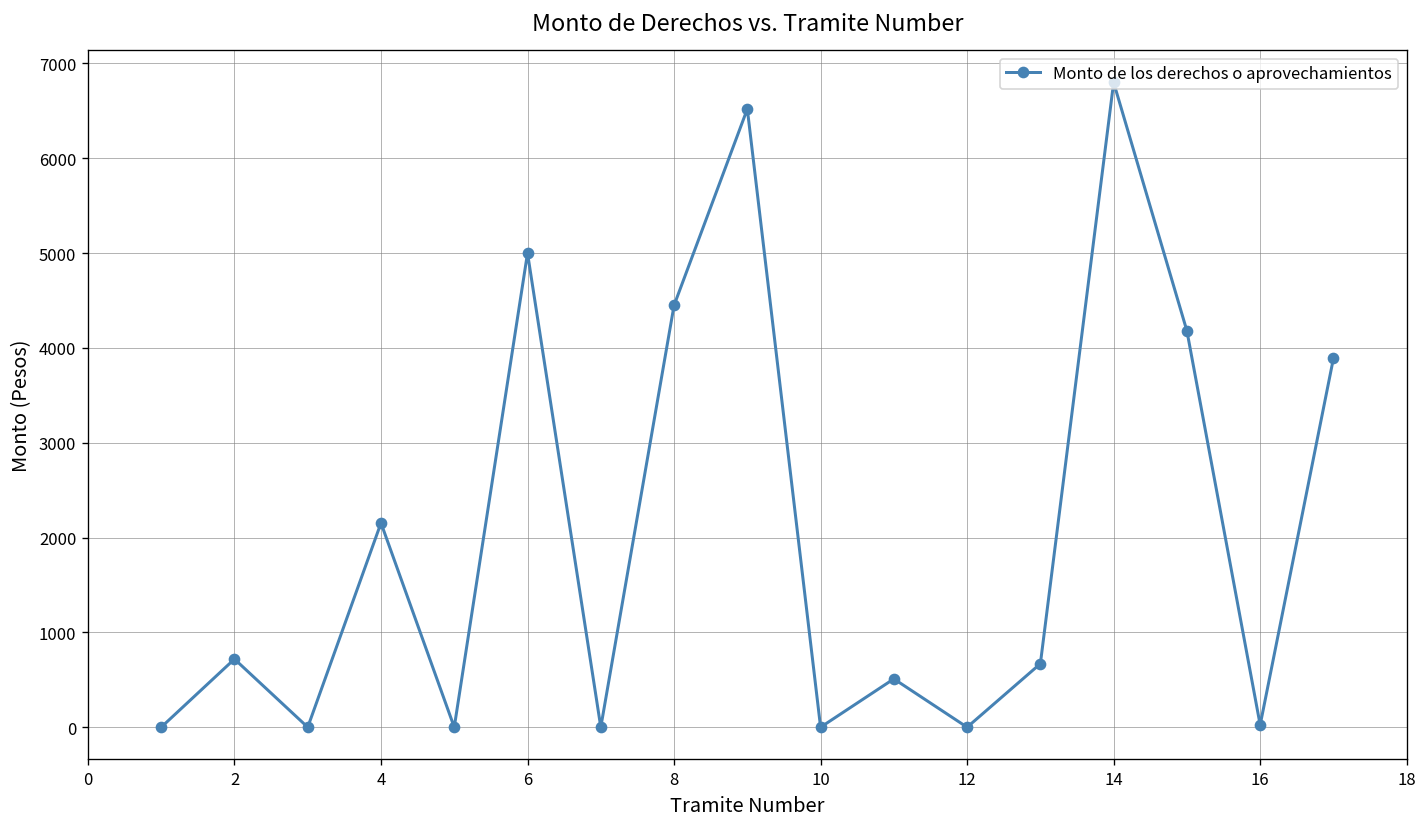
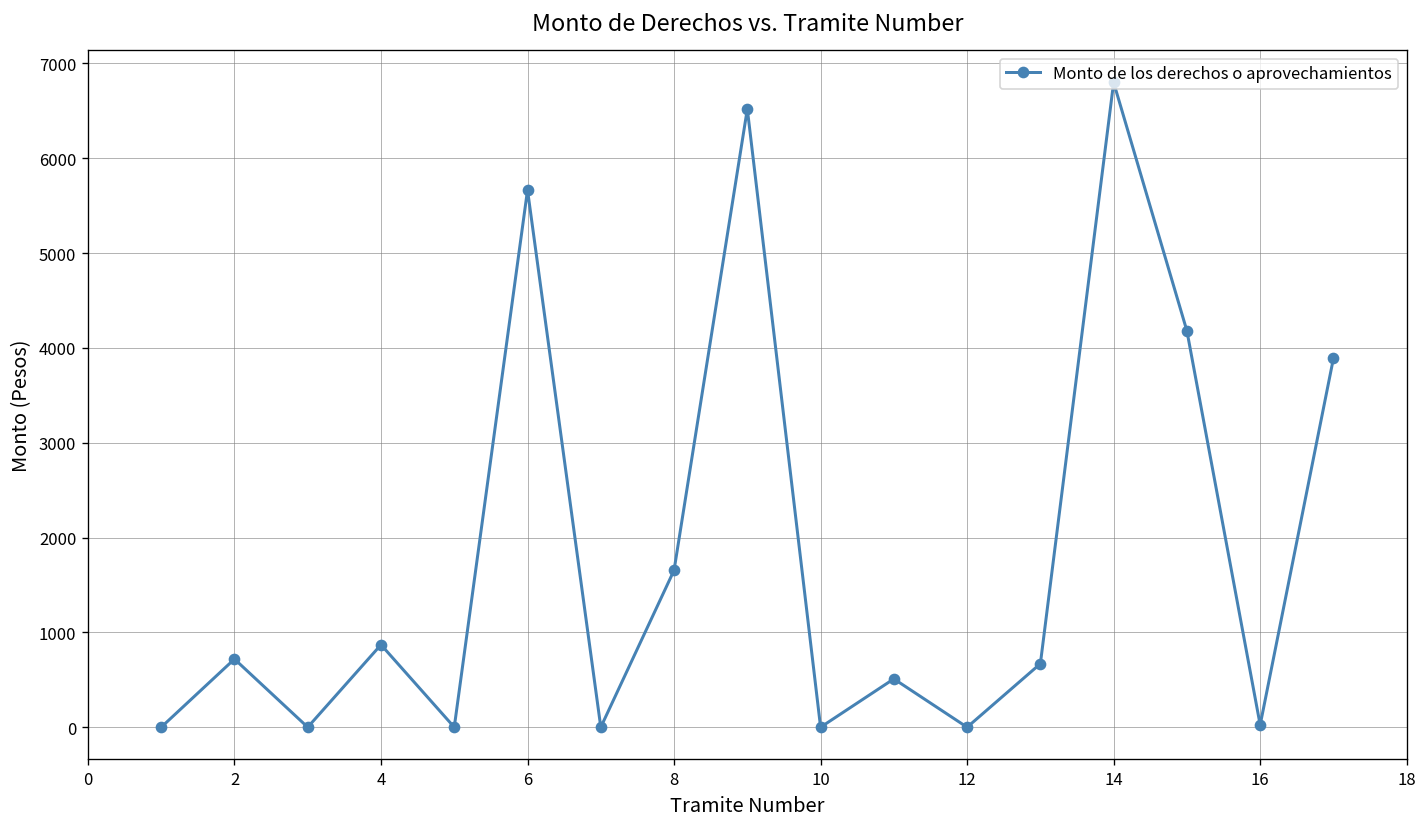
4: 2200 -> 900
6: 5000 -> 5700
8: 4400 -> 1700
